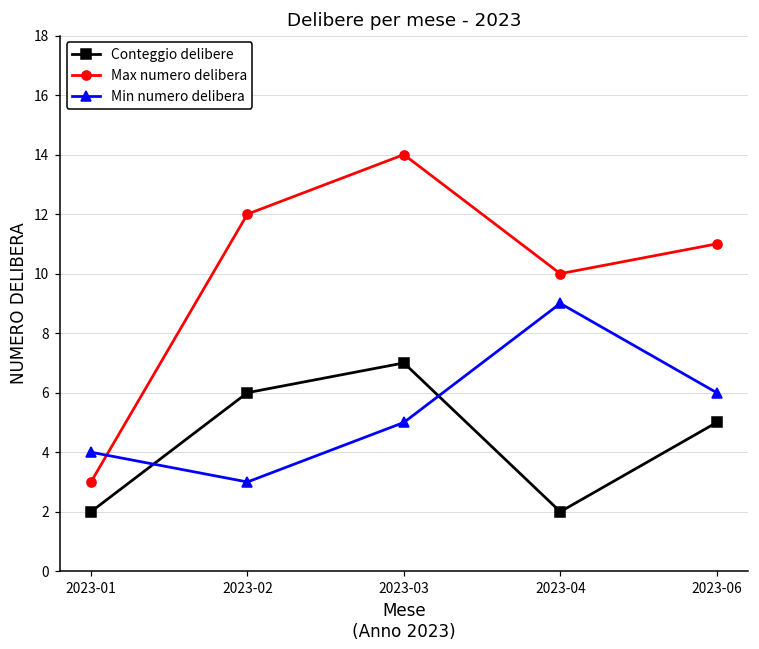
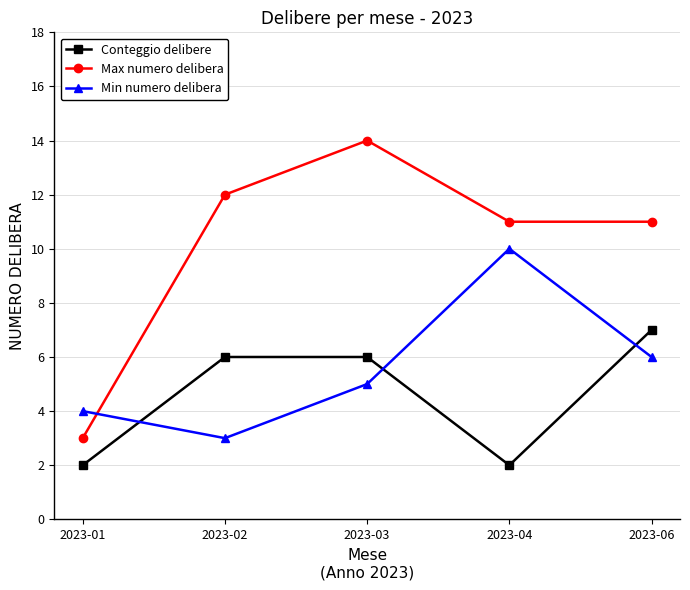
Conteggio delibere, 2023-03: 7 -> 6
Max numero delibera, 2023-04: 10 -> 11
Min numero delibera, 2023-04: 9 -> 10
Conteggio delibere, 2023-06: 5 -> 7
